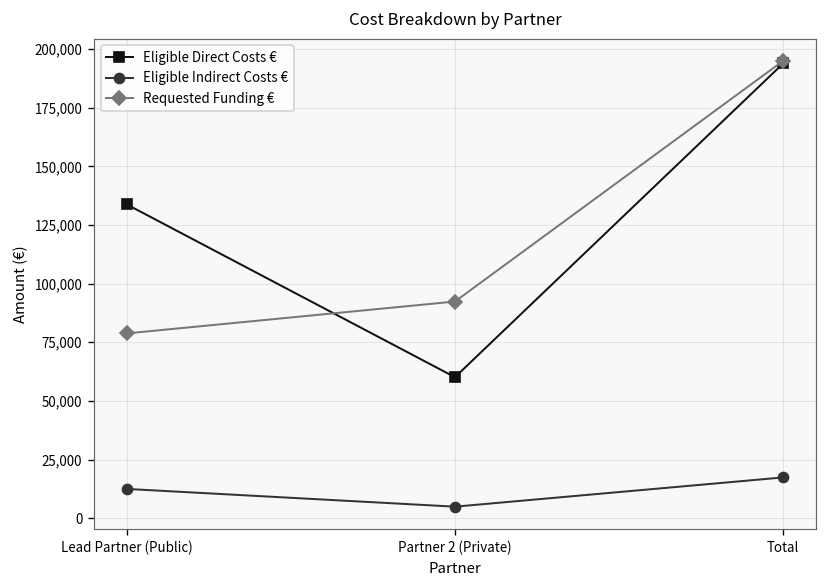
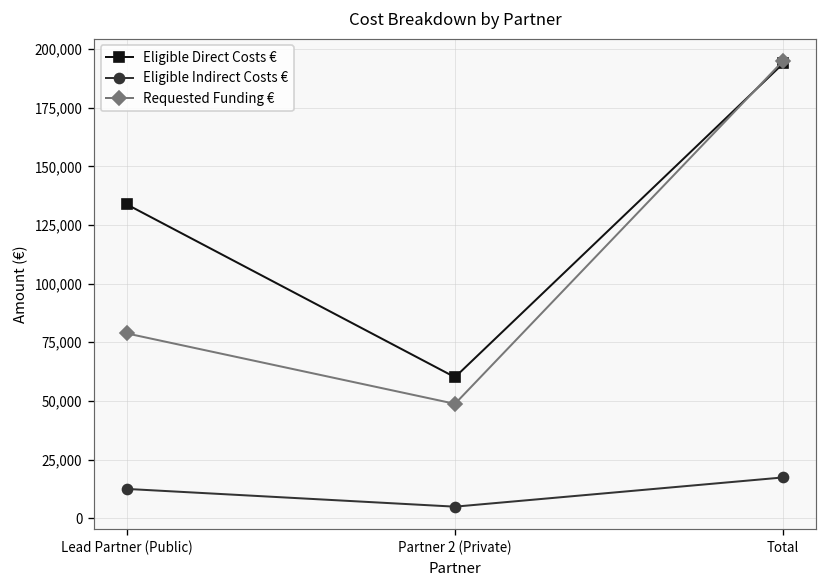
Requested Funding €, Partner 2 (Private): 92,000 -> 49,000
